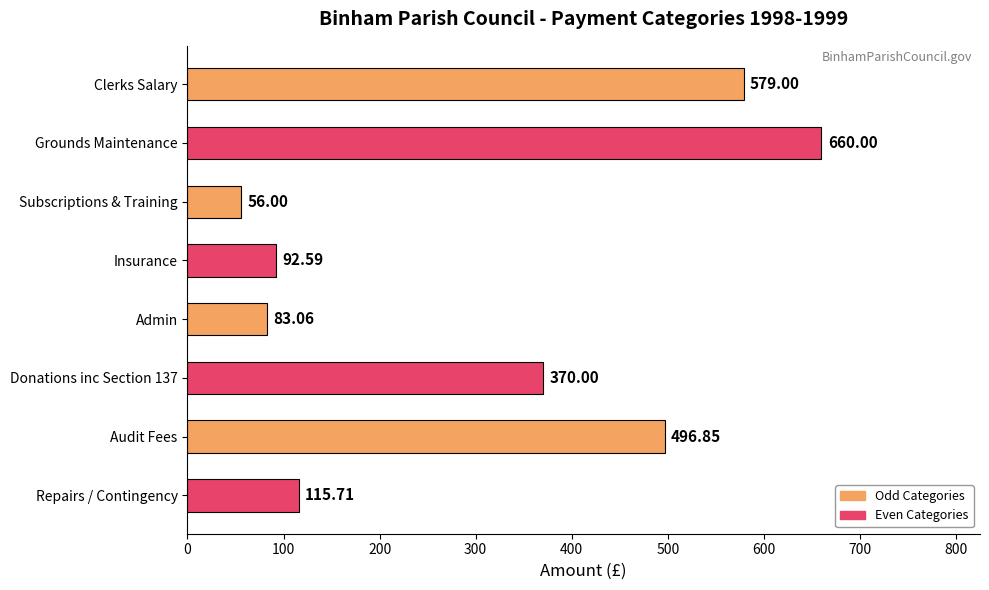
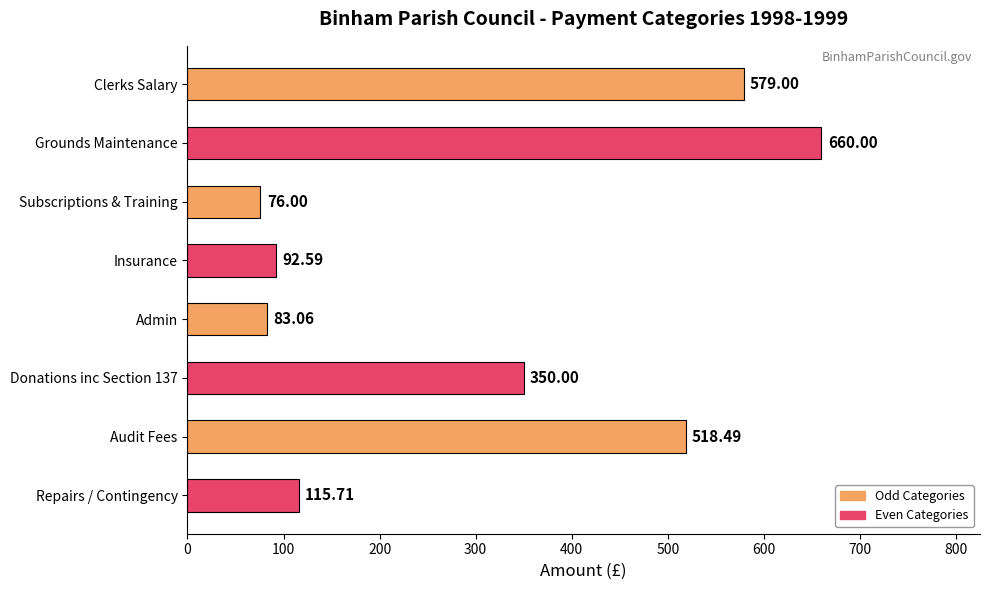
Subscriptions & Training: 56.00 -> 76.00
Donations inc Section 137: 370.00 -> 350.00
Audit Fees: 496.85 -> 518.49
